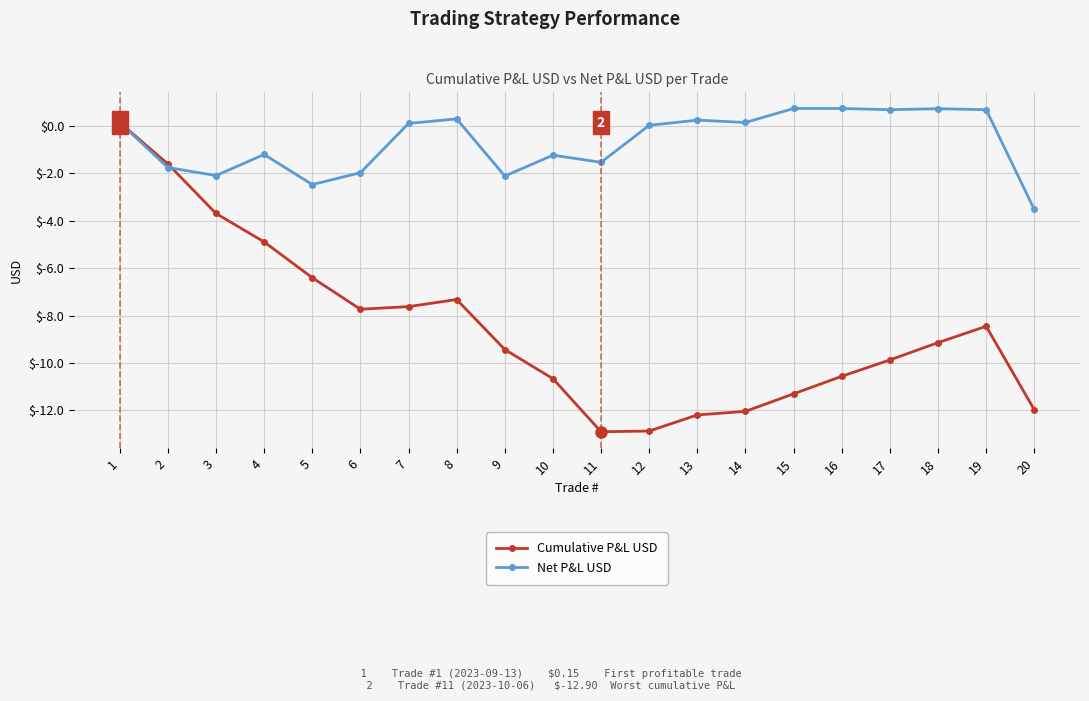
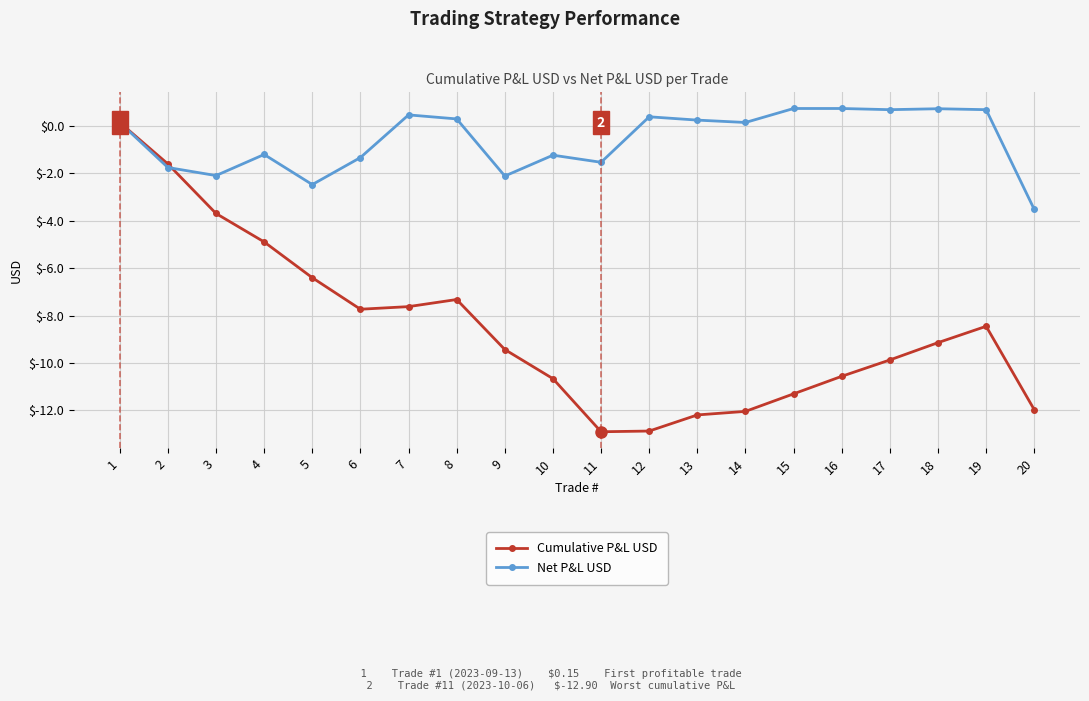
Net P&L USD, 6: $-2.0 -> $-1.3
Net P&L USD, 7: $0.1 -> $0.5
Net P&L USD, 12: $0.0 -> $0.4
